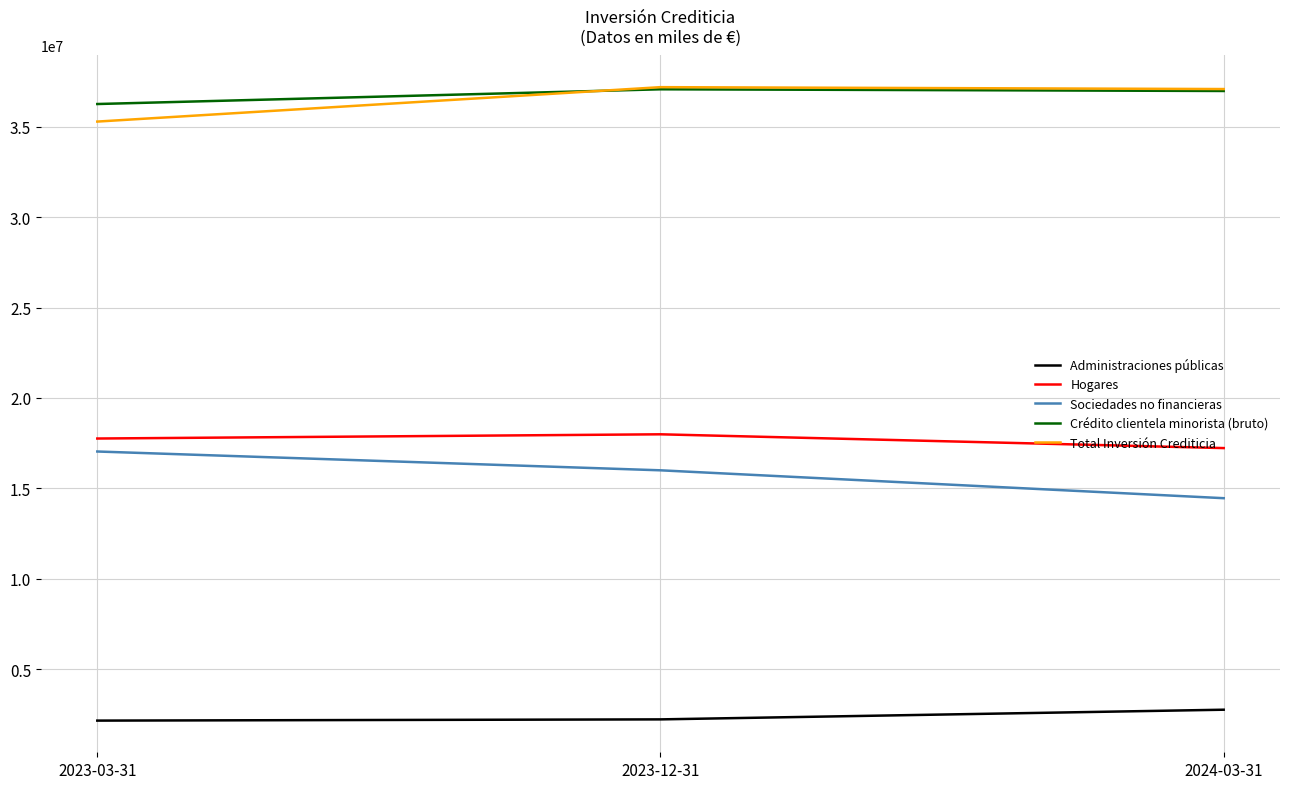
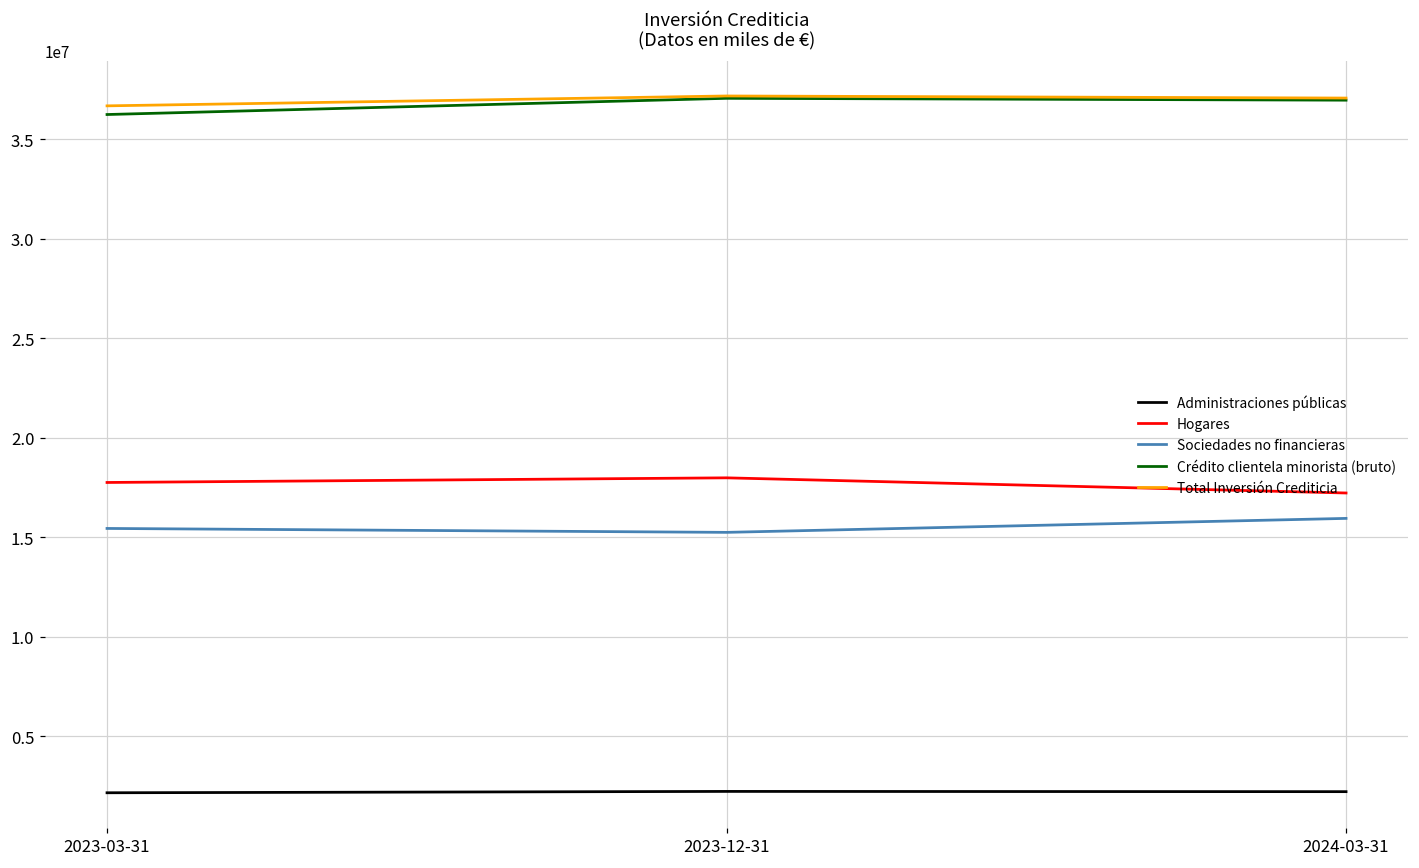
Sociedades no financieras, 2023-03-31: 17000000 -> 15400000
Total Inversión Crediticia, 2023-03-31: 35300000 -> 36700000
Sociedades no financieras, 2023-12-31: 16000000 -> 15200000
Administraciones públicas, 2024-03-31: 2800000 -> 2200000
Sociedades no financieras, 2024-03-31: 14500000 -> 15900000
